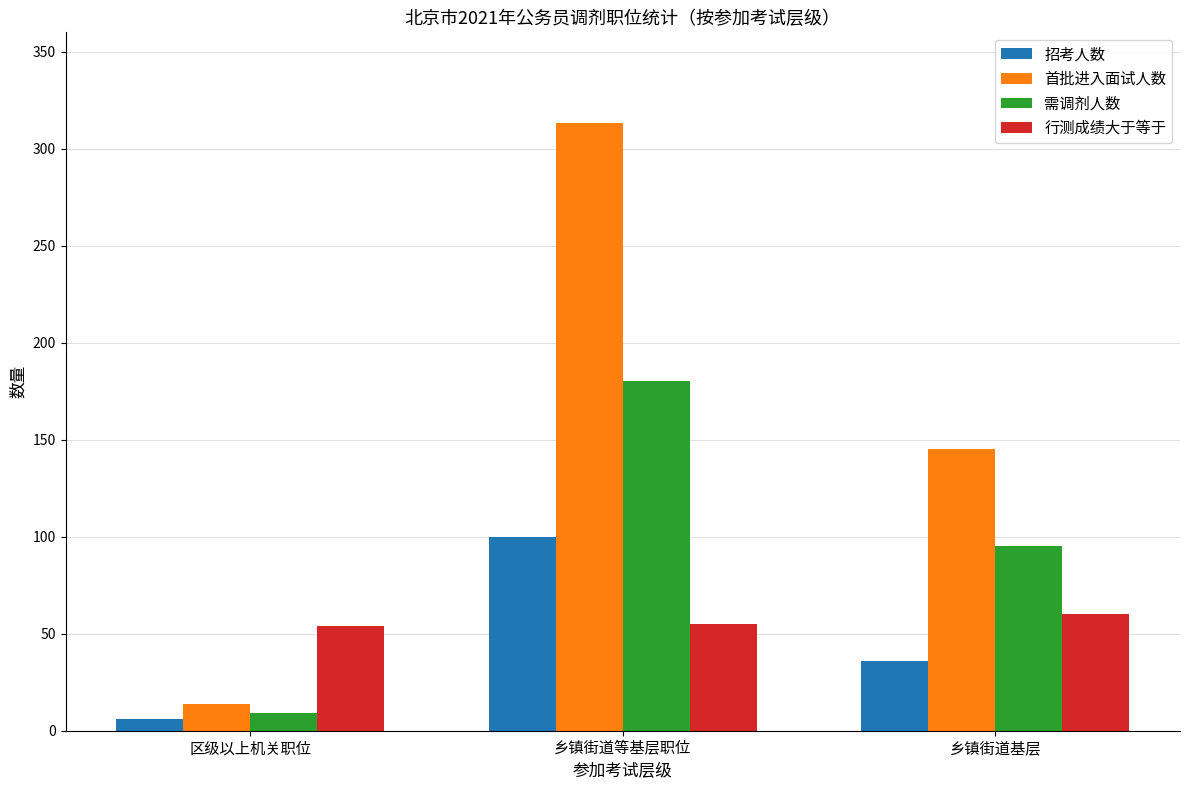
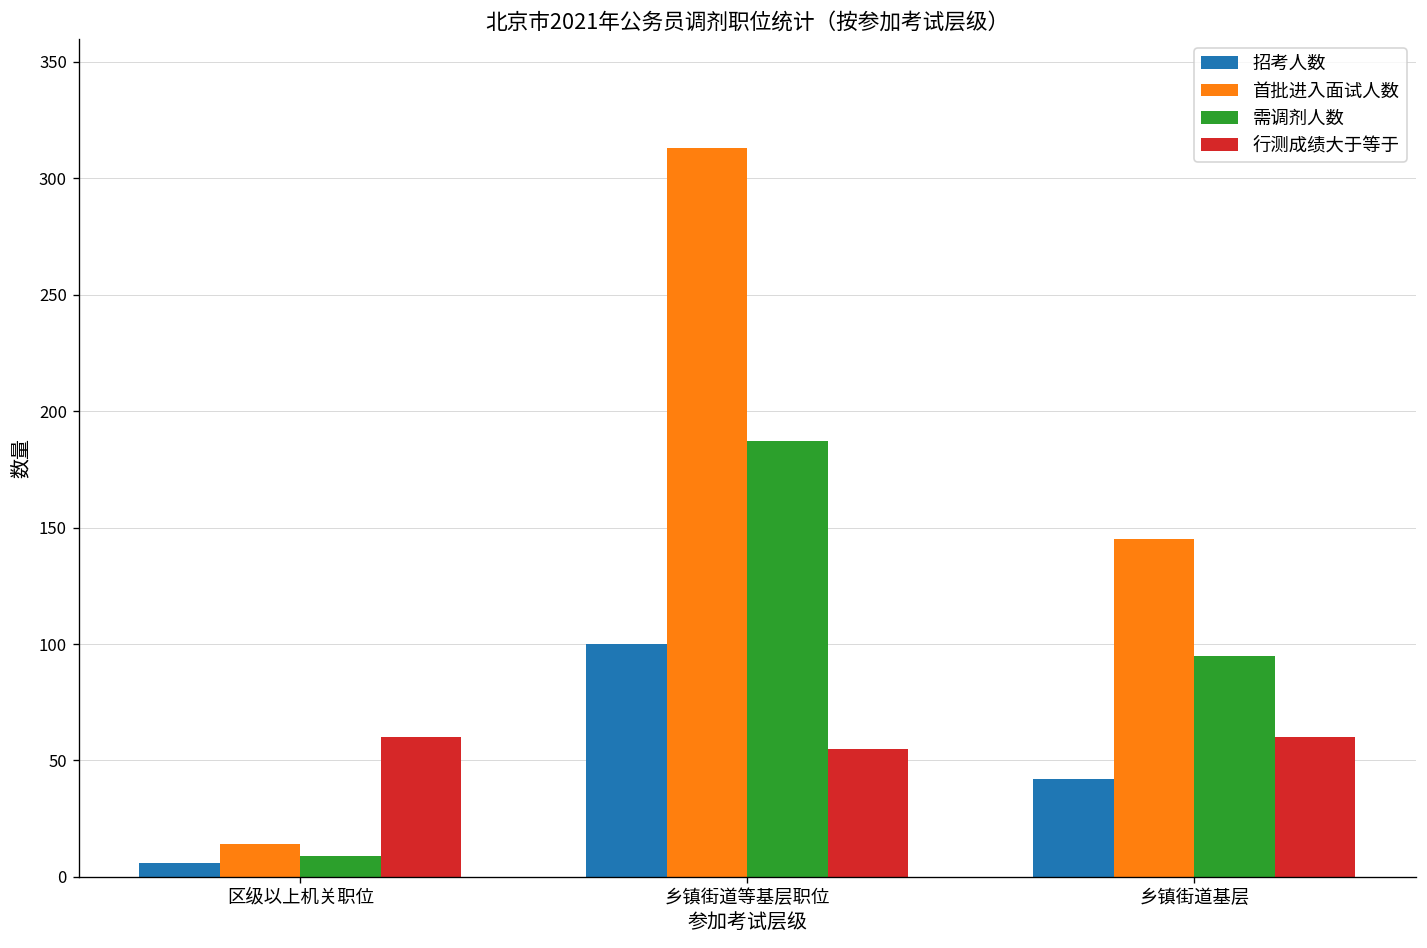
行测成绩大于等于, 区级以上机关职位: 54 -> 60
需调剂人数, 乡镇街道等基层职位: 180 -> 187
招考人数, 乡镇街道基层: 36 -> 42
